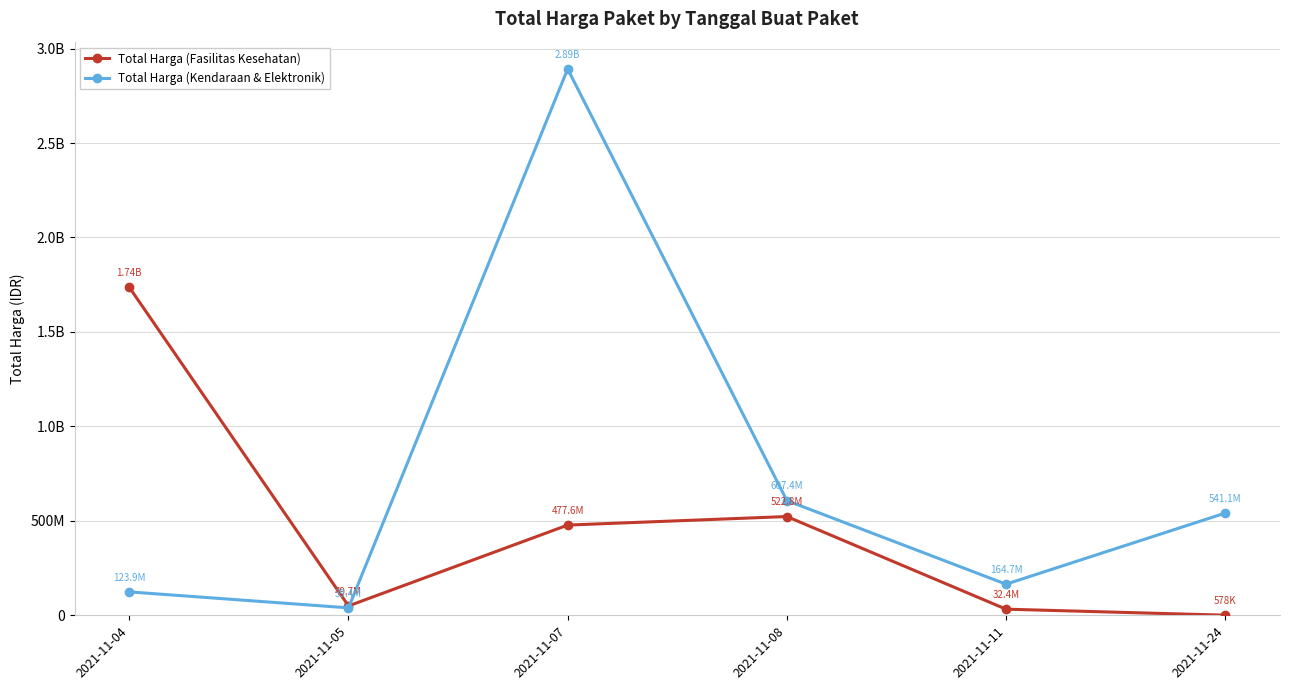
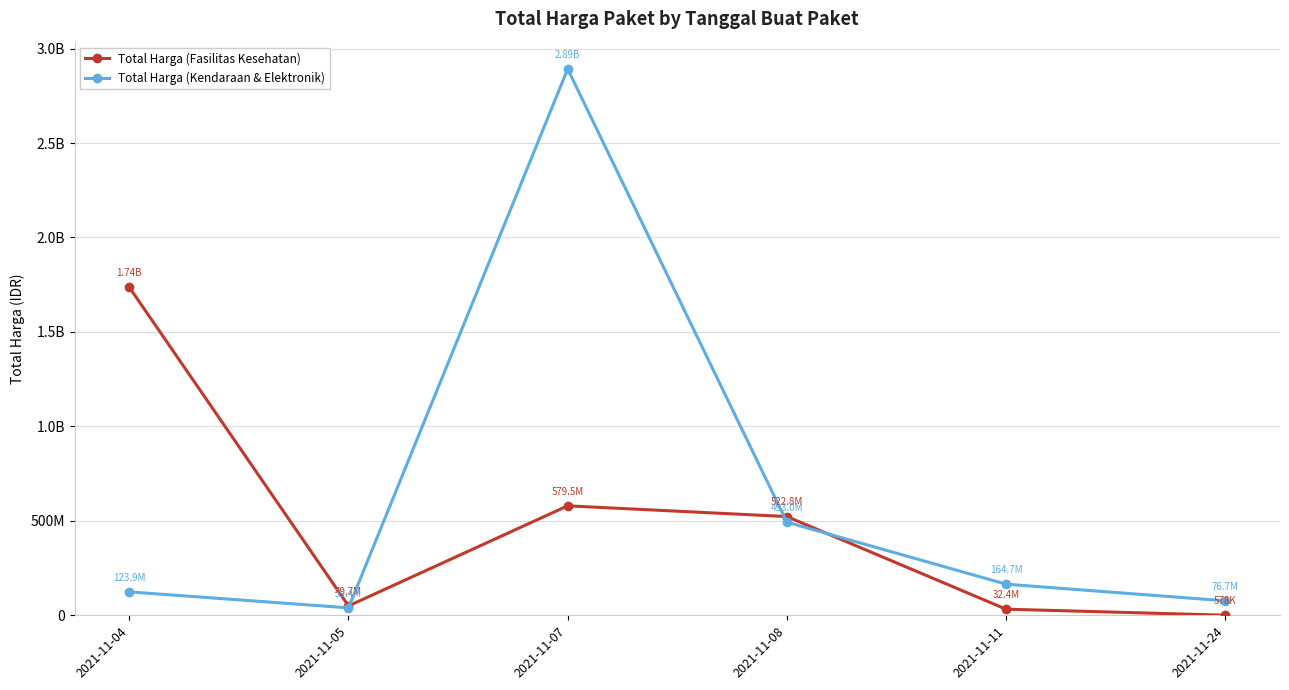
Total Harga (Fasilitas Kesehatan), 2021-11-07: 477.6M -> 579.5M
Total Harga (Kendaraan & Elektronik), 2021-11-08: 607.4M -> 493.0M
Total Harga (Kendaraan & Elektronik), 2021-11-24: 541.1M -> 76.7M
